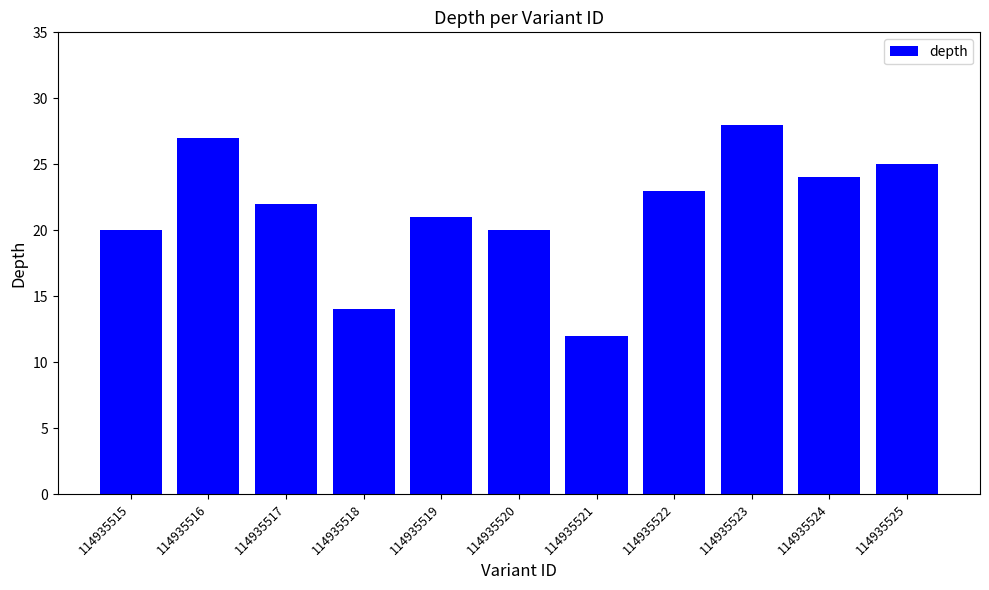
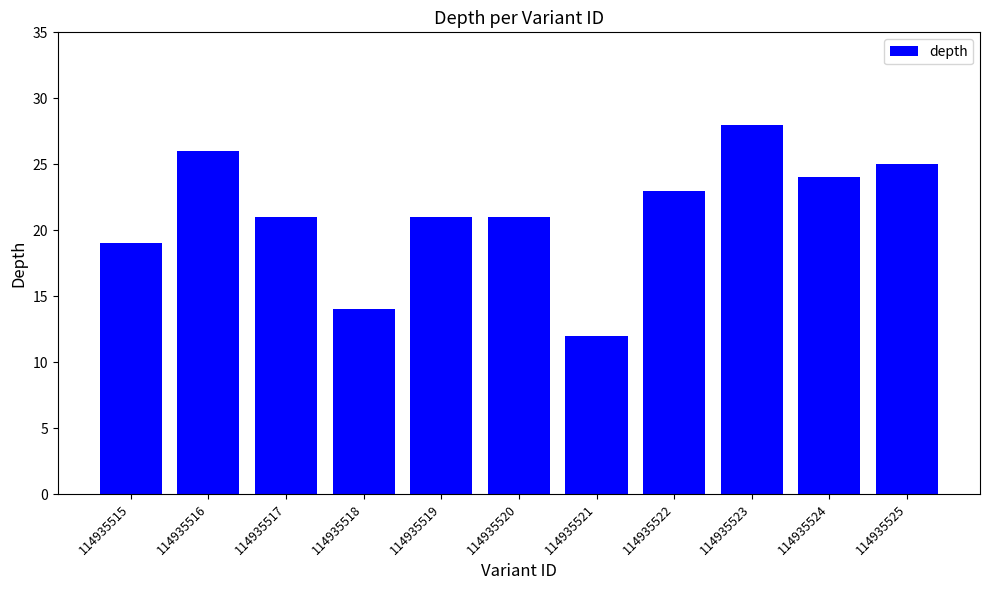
114935515: 20 -> 19
114935516: 27 -> 26
114935517: 22 -> 21
114935520: 20 -> 21
